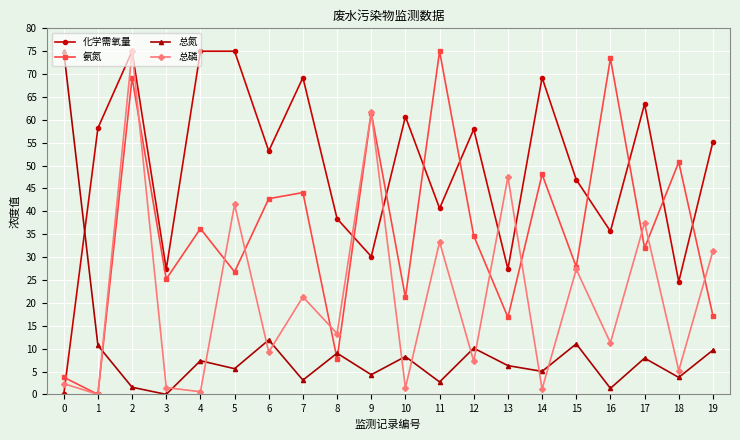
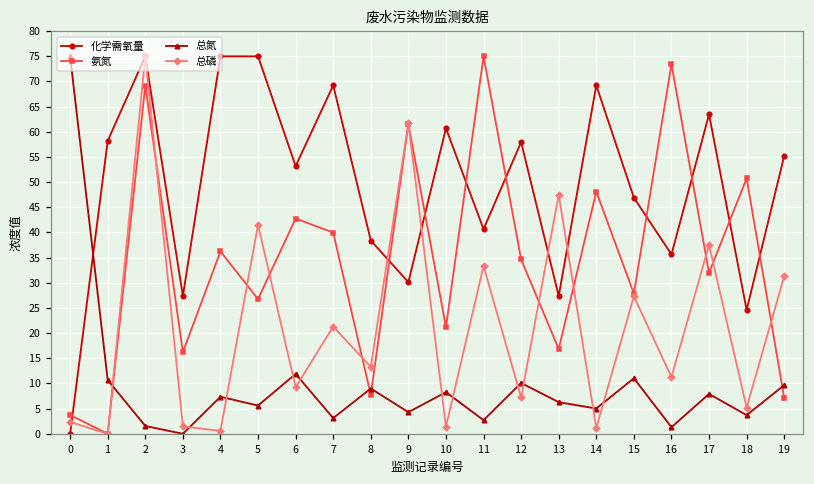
氨氮, 3: 25 -> 16
氨氮, 7: 44 -> 40
氨氮, 19: 17 -> 7
